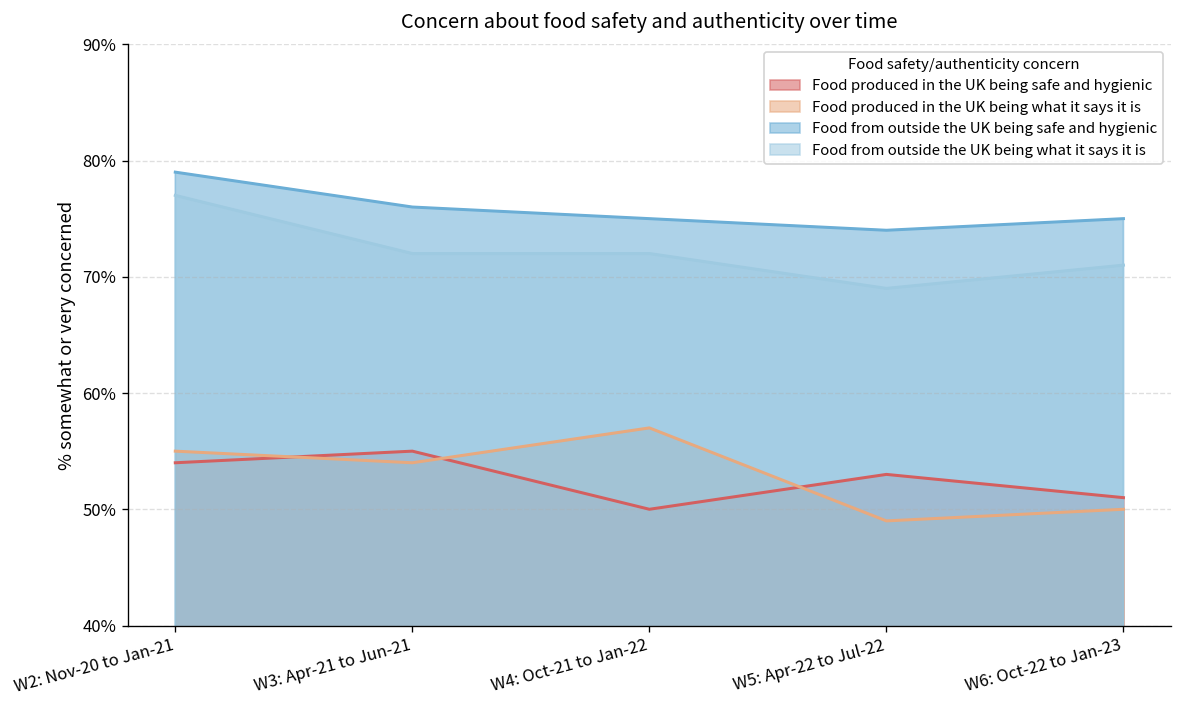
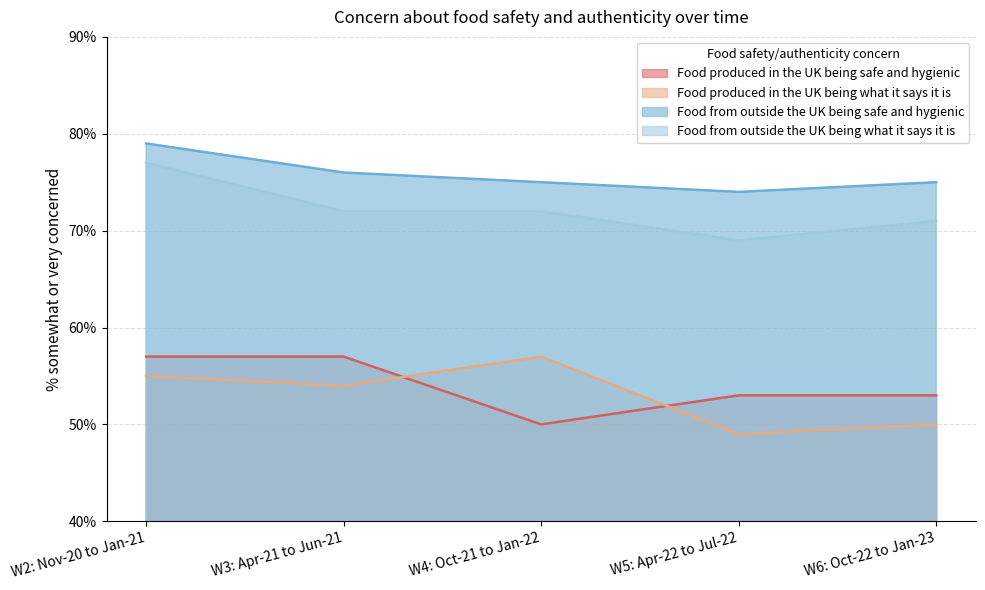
Food produced in the UK being safe and hygienic, W2: Nov-20 to Jan-21: 54% -> 57%
Food produced in the UK being safe and hygienic, W3: Apr-21 to Jun-21: 55% -> 57%
Food produced in the UK being safe and hygienic, W6: Oct-22 to Jan-23: 51% -> 53%
